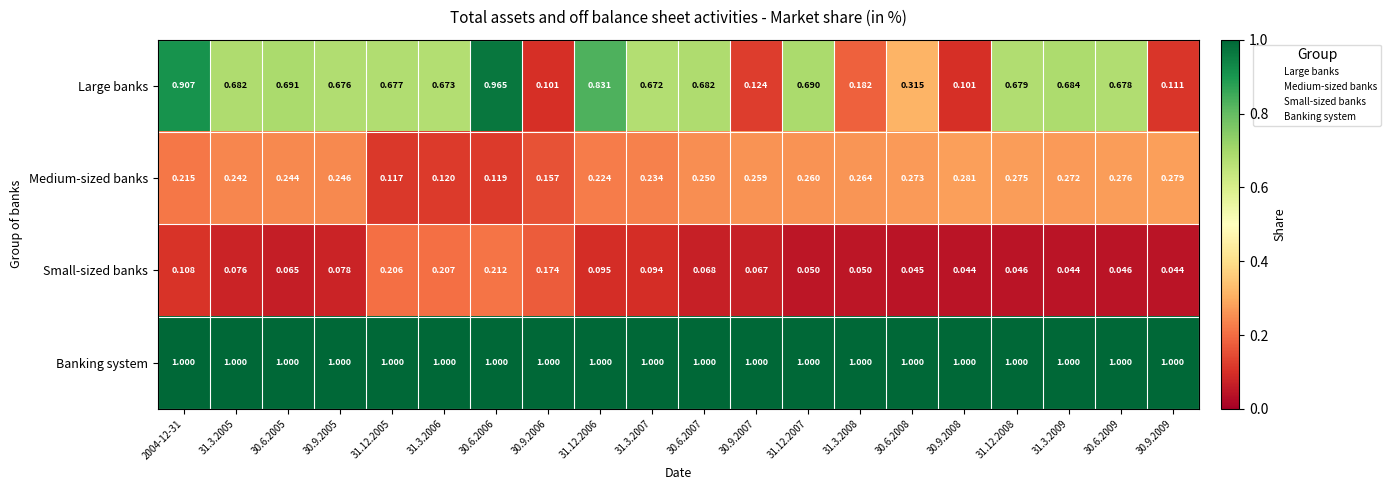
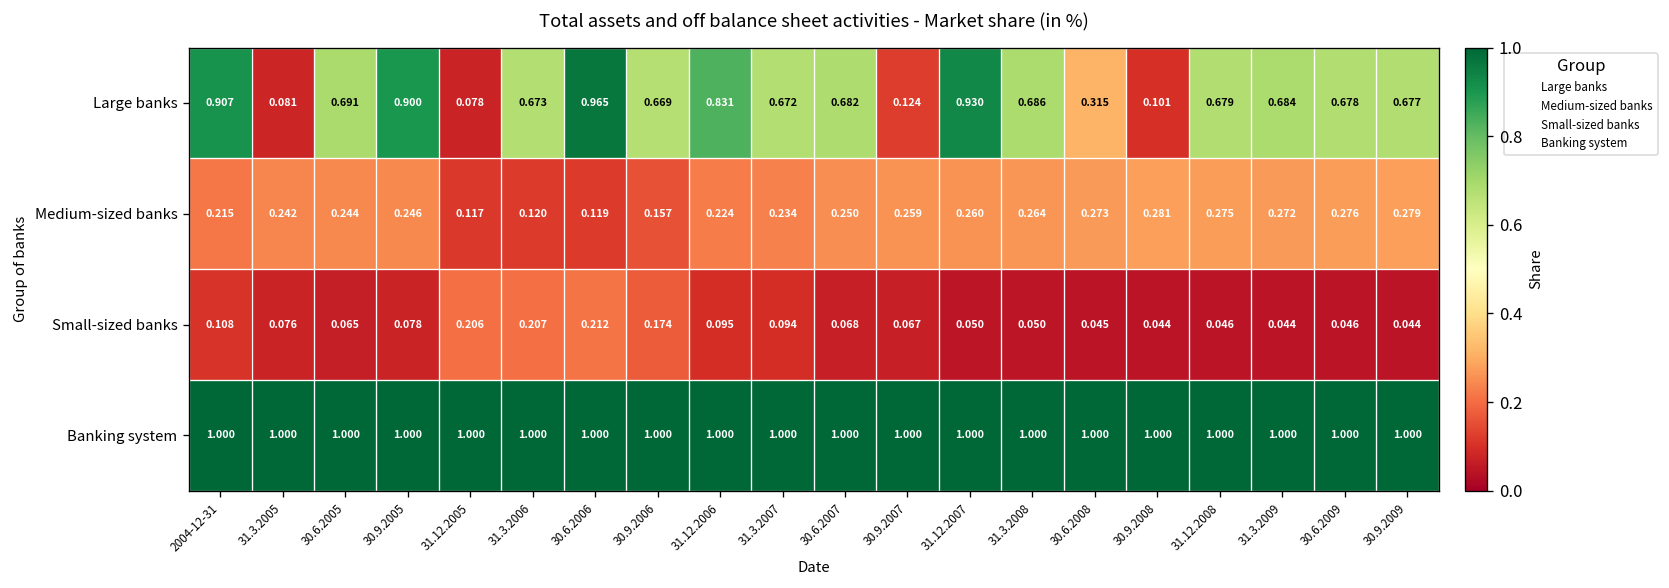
Large banks, 31.3.2005: 0.682 -> 0.081
Large banks, 30.9.2005: 0.676 -> 0.900
Large banks, 31.12.2005: 0.677 -> 0.078
Large banks, 30.9.2006: 0.101 -> 0.669
Large banks, 31.12.2007: 0.690 -> 0.930
Large banks, 31.3.2008: 0.182 -> 0.686
Large banks, 30.9.2009: 0.111 -> 0.677
